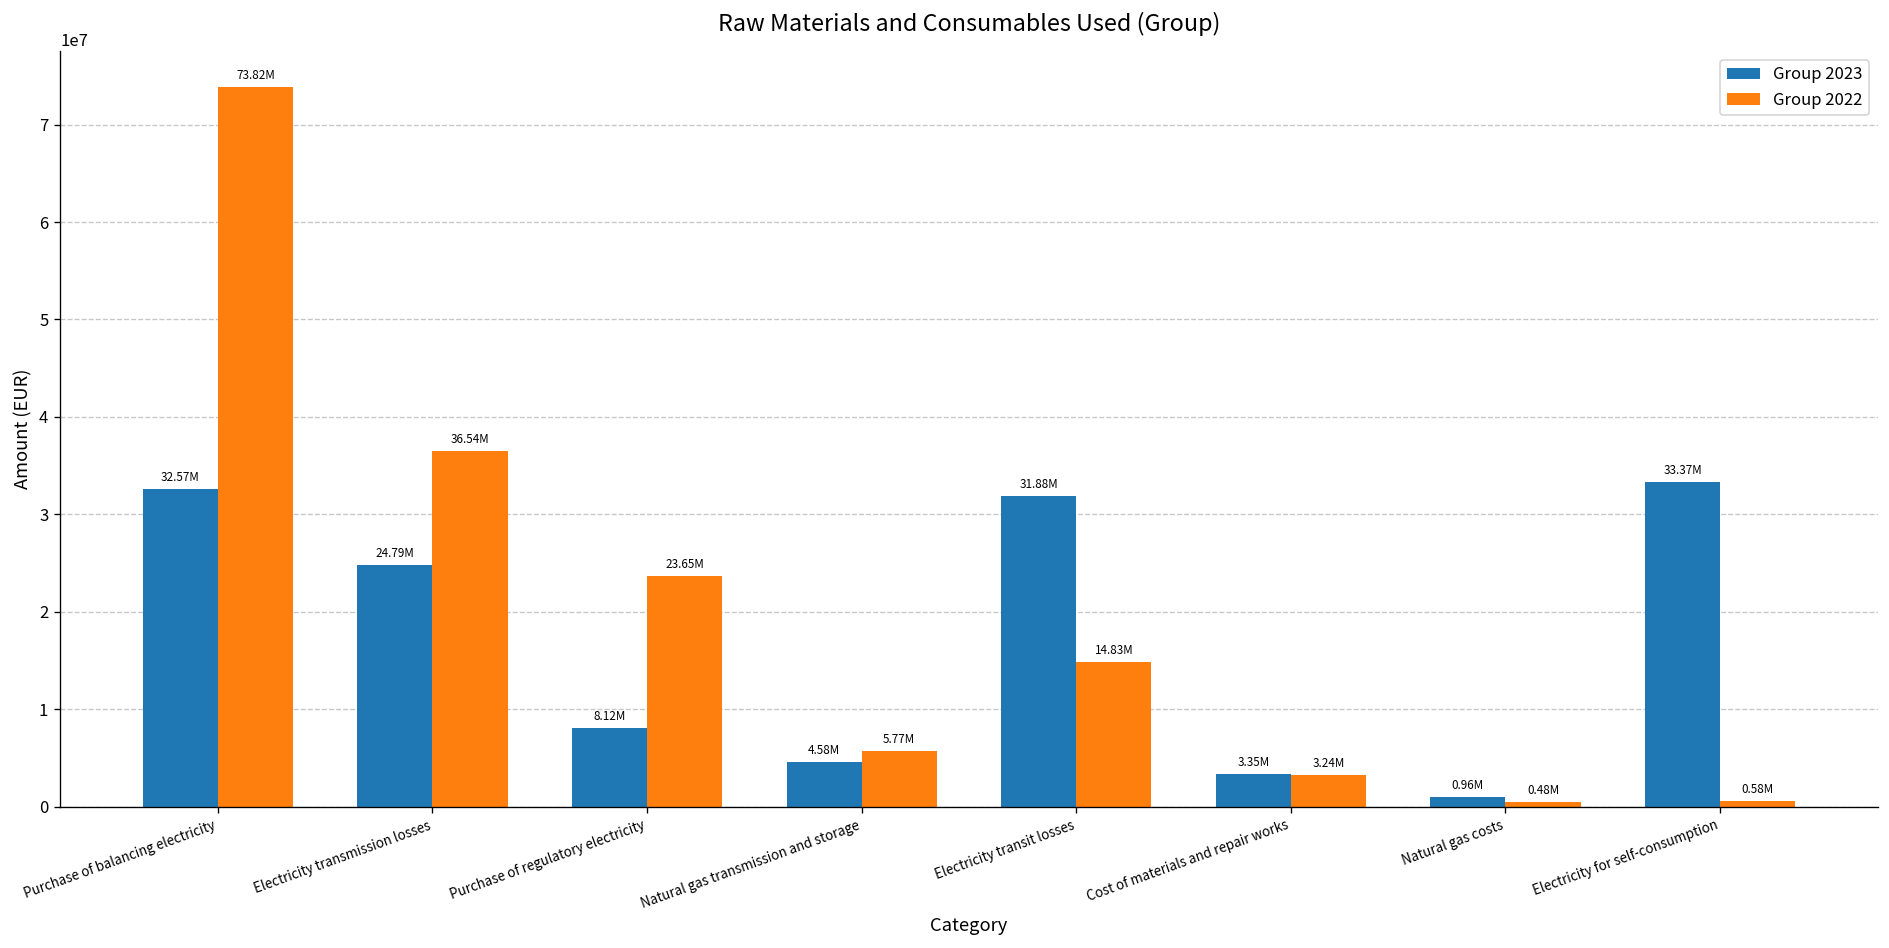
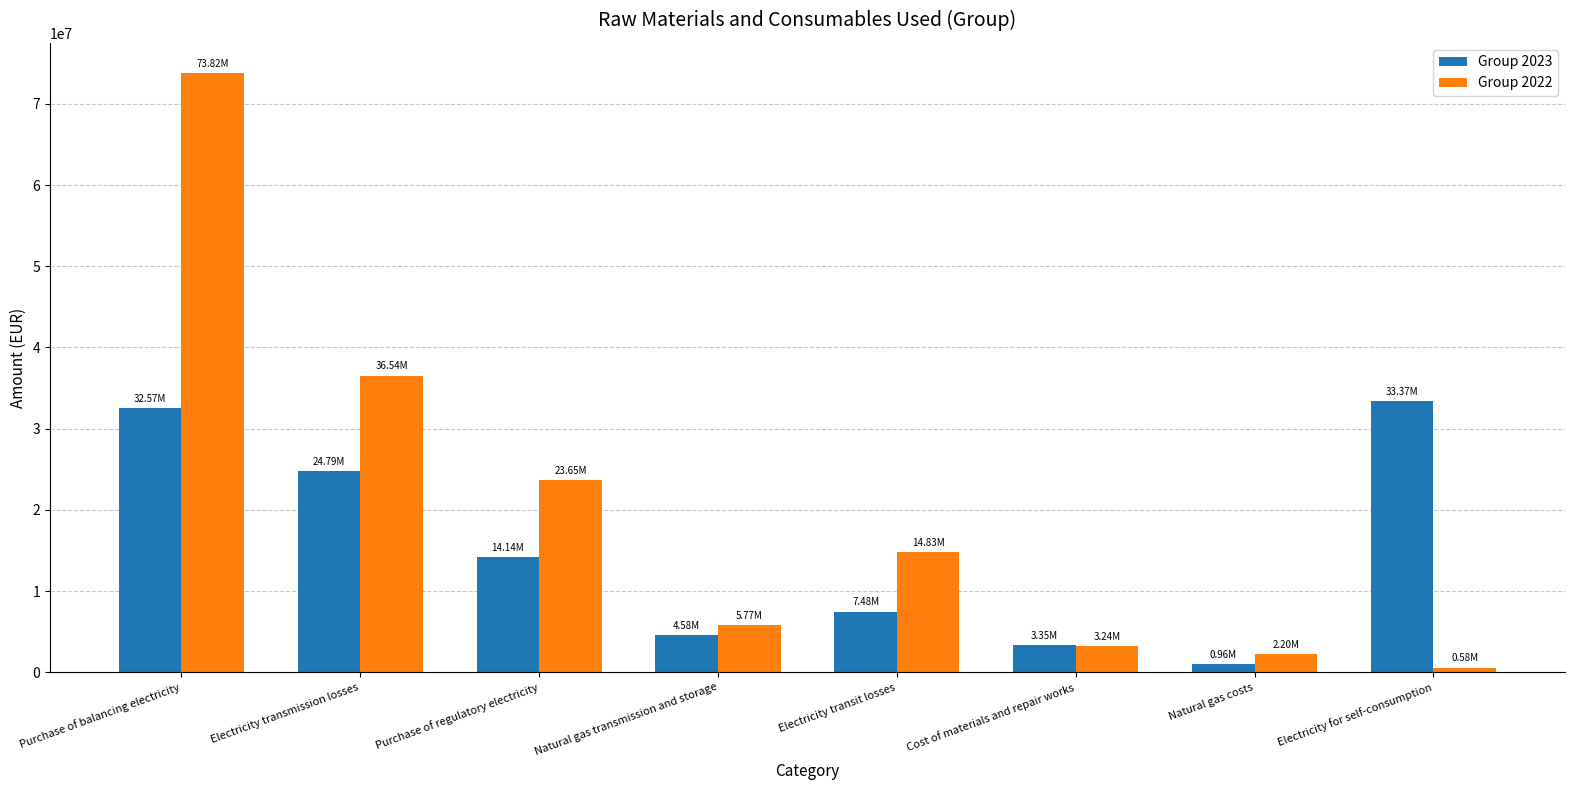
Group 2023, Purchase of regulatory electricity: 8.12M -> 14.14M
Group 2023, Electricity transit losses: 31.88M -> 7.48M
Group 2022, Natural gas costs: 0.48M -> 2.20M
